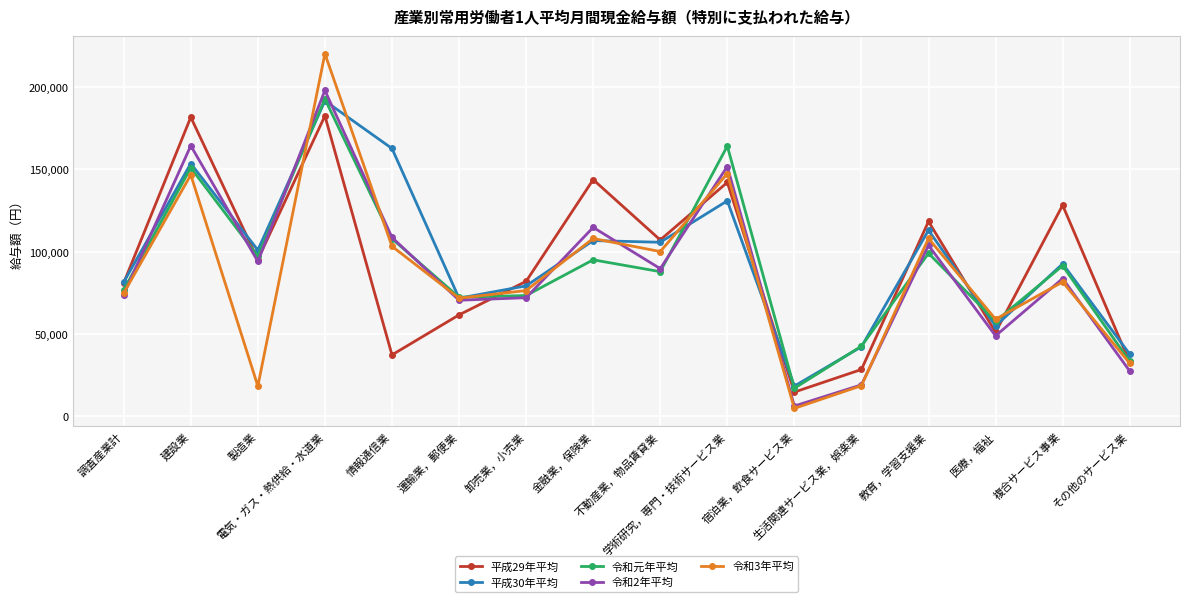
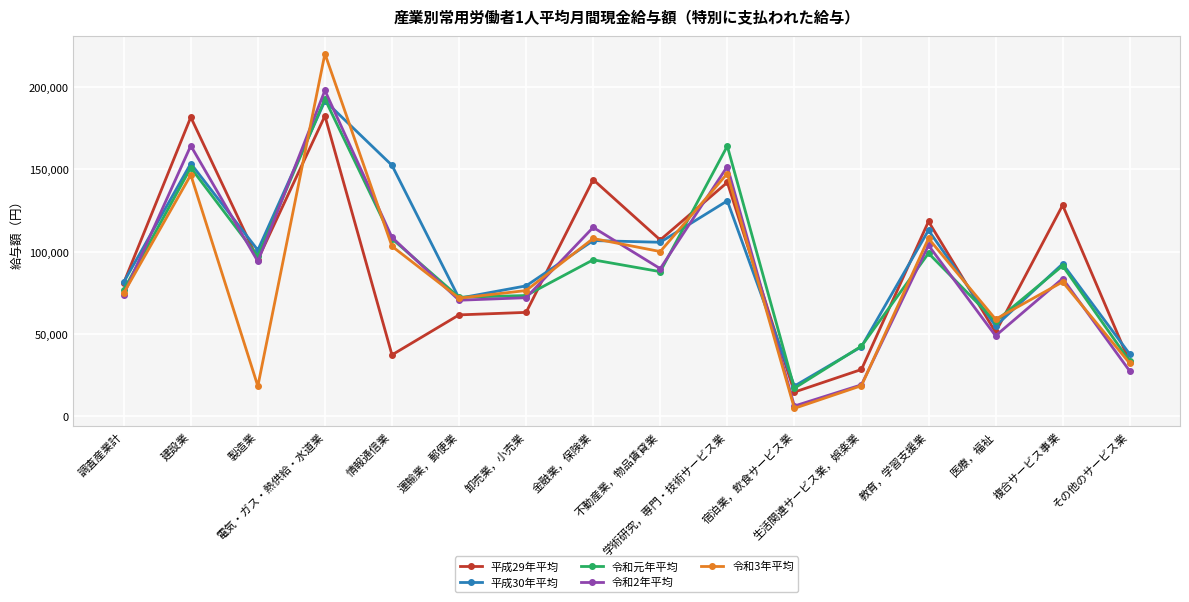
平成30年平均, 情報通信業: 163,000 -> 152,000
平成29年平均, 卸売業，小売業: 82,000 -> 63,000
